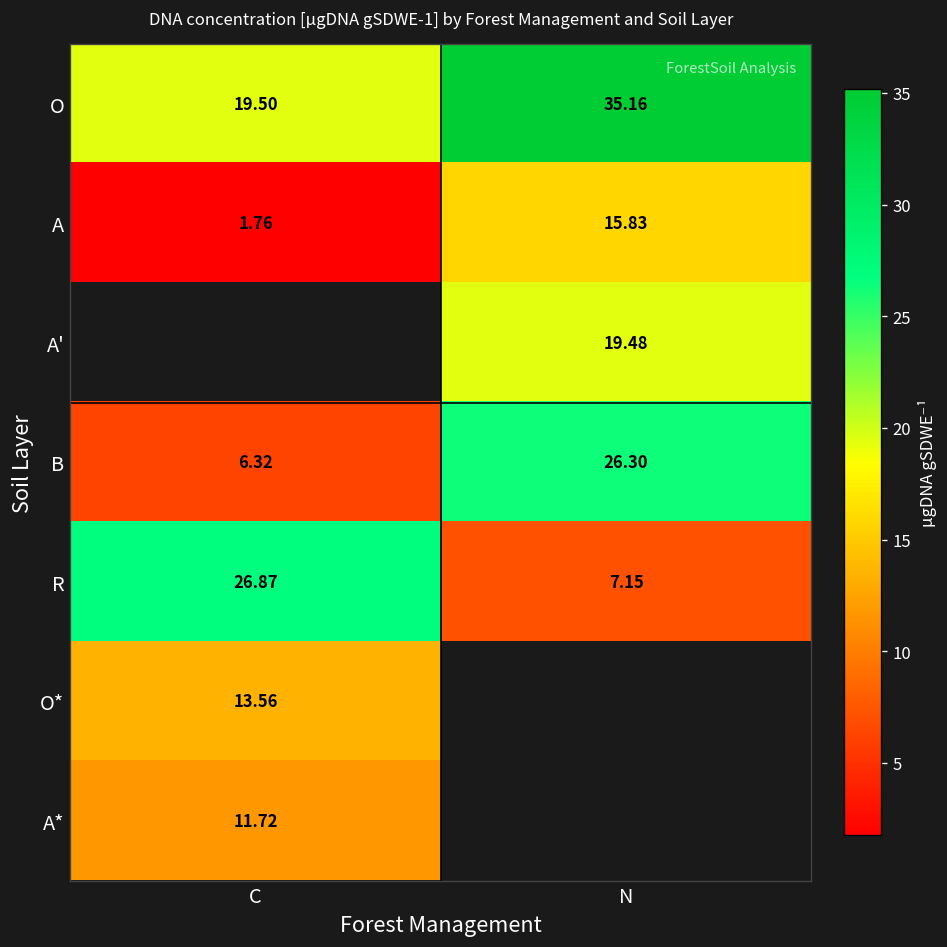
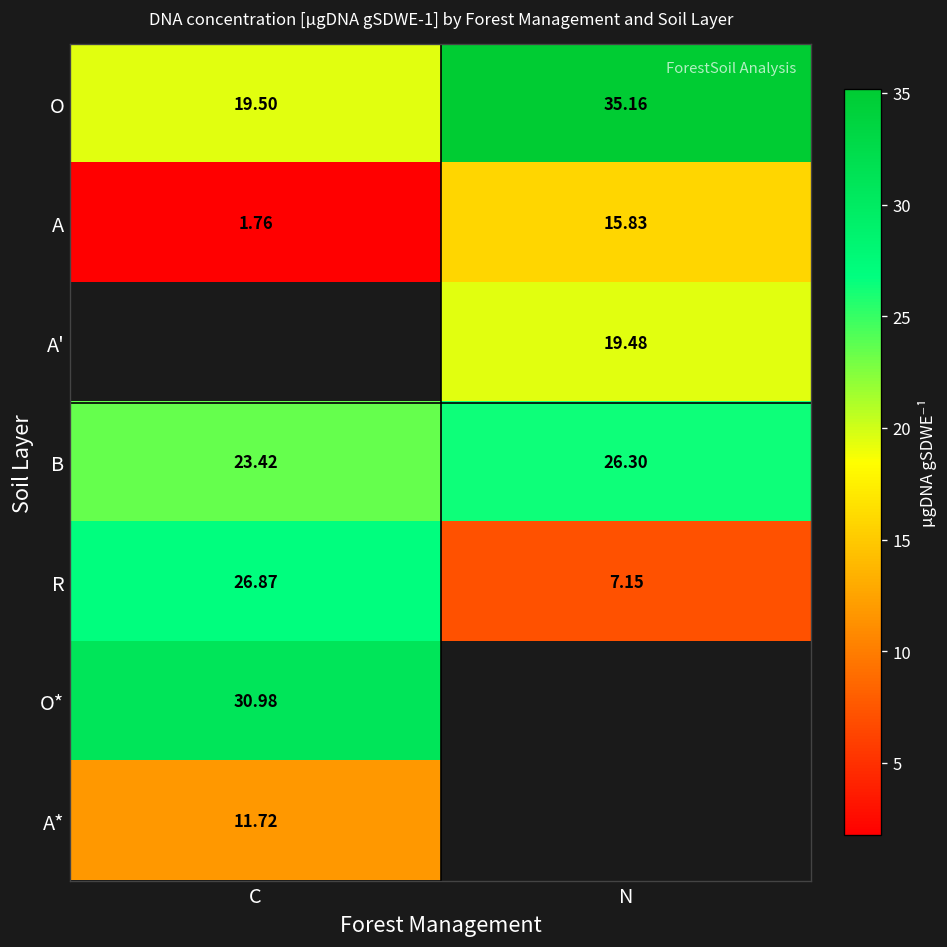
B, C: 6.32 -> 23.42
O*, C: 13.56 -> 30.98
